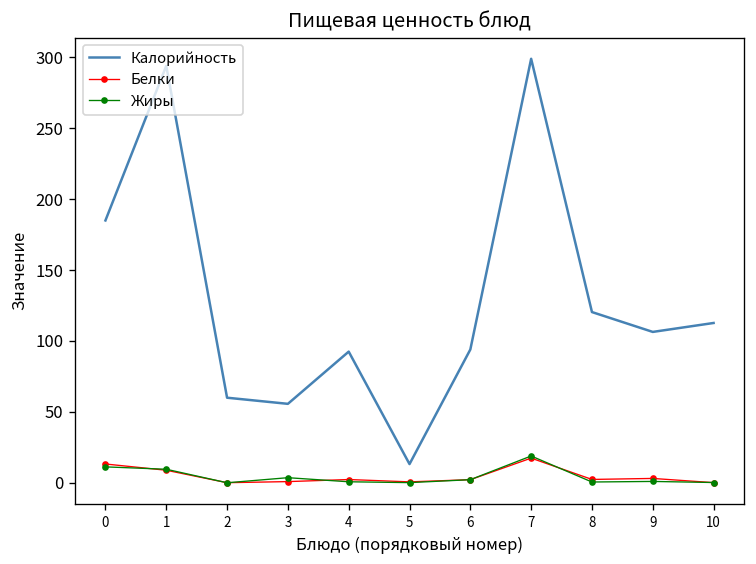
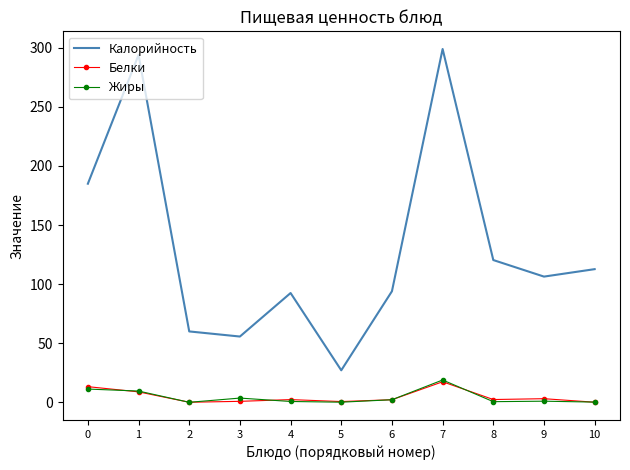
Калорийность, 5: 13 -> 27
